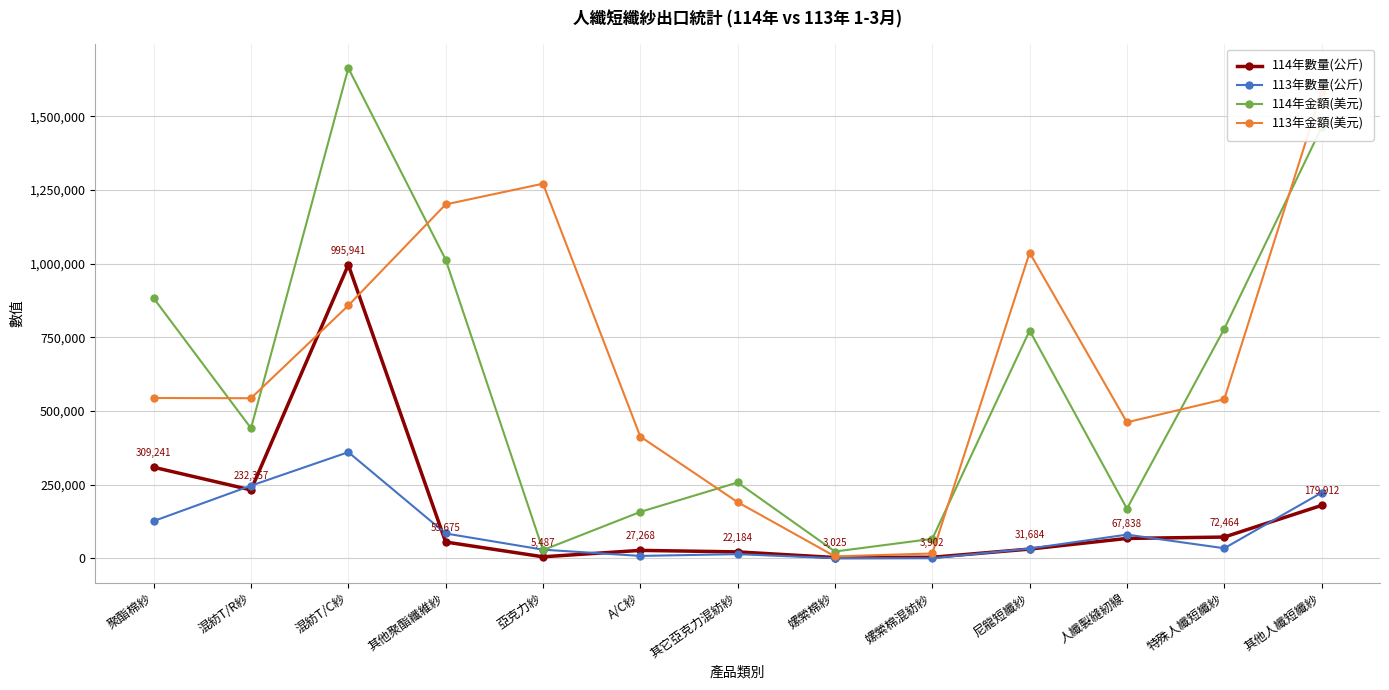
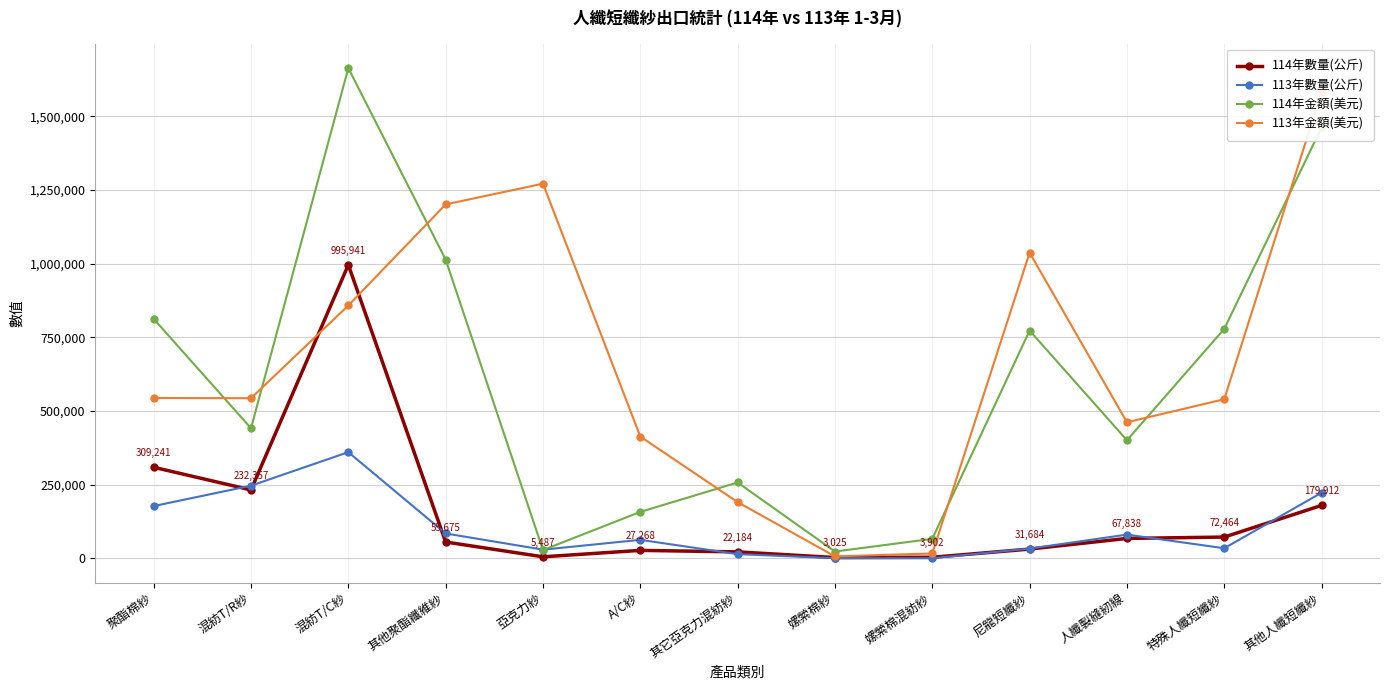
113年數量(公斤), 聚酯棉紗: 130,000 -> 180,000
114年金額(美元), 聚酯棉紗: 880,000 -> 810,000
113年數量(公斤), A/C紗: 10,000 -> 60,000
114年金額(美元), 人纖製縫紉線: 170,000 -> 400,000
